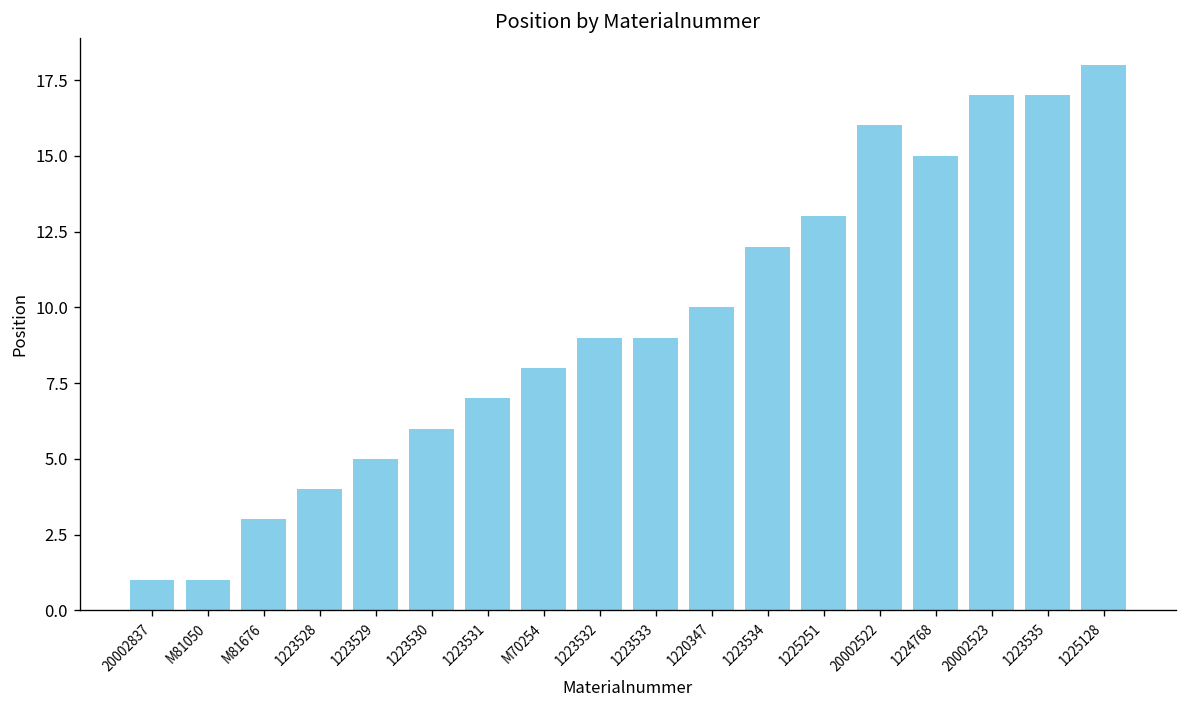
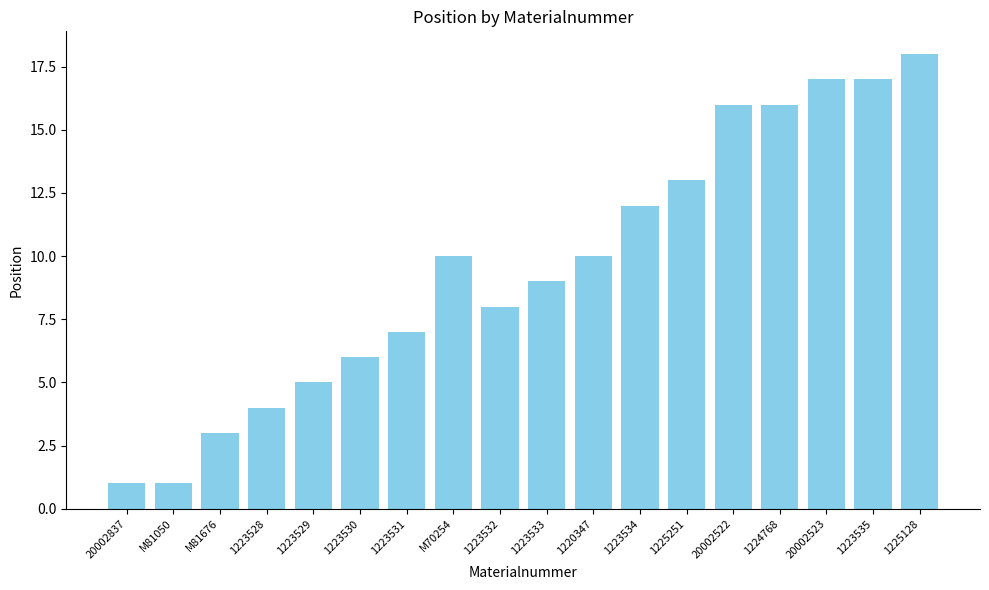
M70254: 8 -> 10
1223532: 9 -> 8
1224768: 15 -> 16
